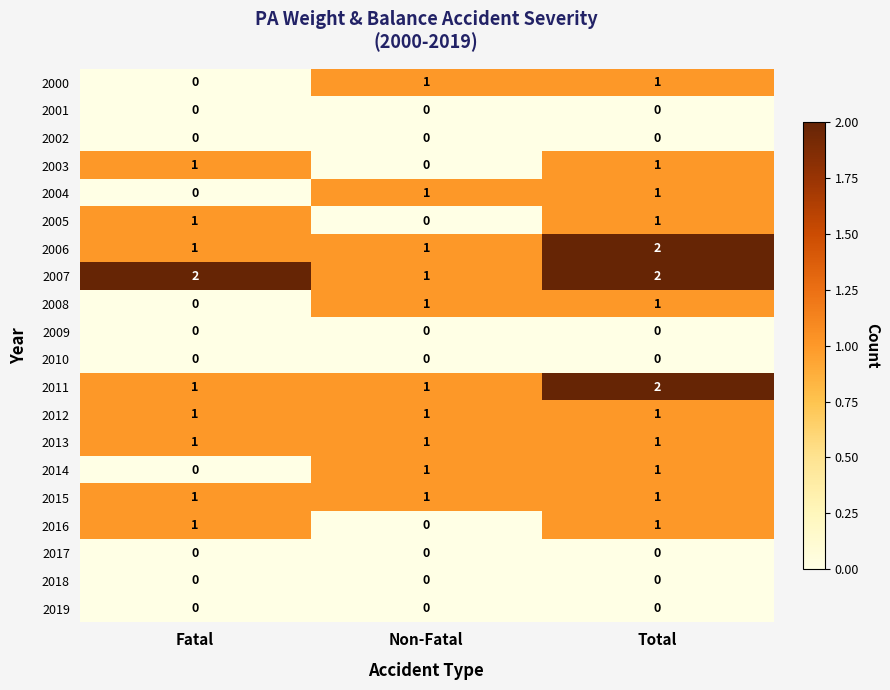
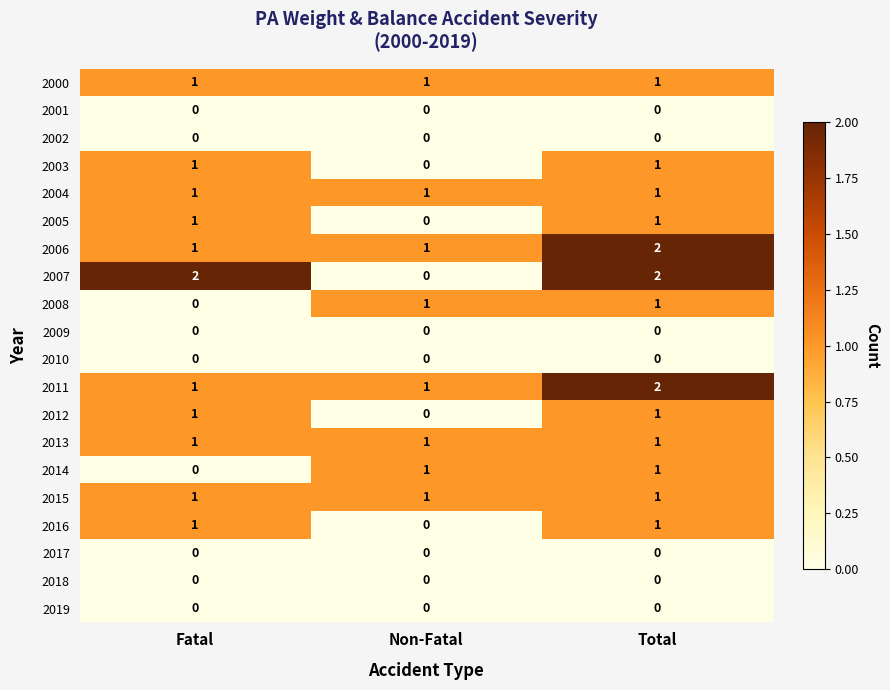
2000, Fatal: 0 -> 1
2004, Fatal: 0 -> 1
2007, Non-Fatal: 1 -> 0
2012, Non-Fatal: 1 -> 0
